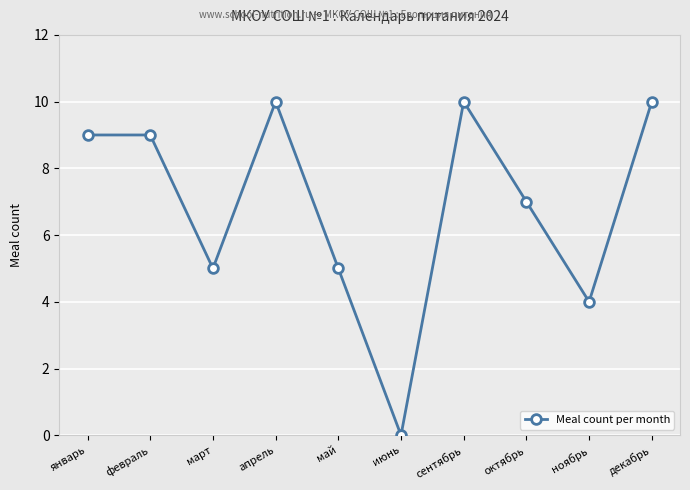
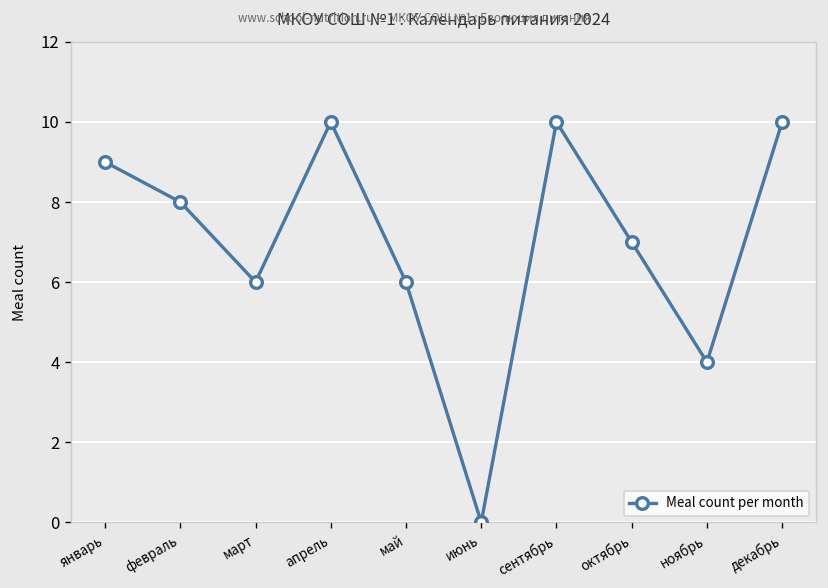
февраль: 9 -> 8
март: 5 -> 6
май: 5 -> 6
